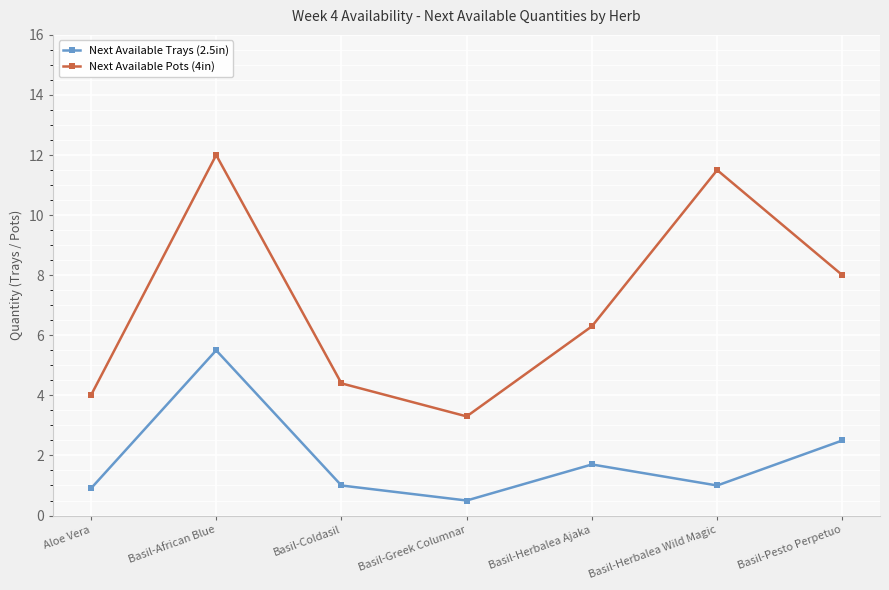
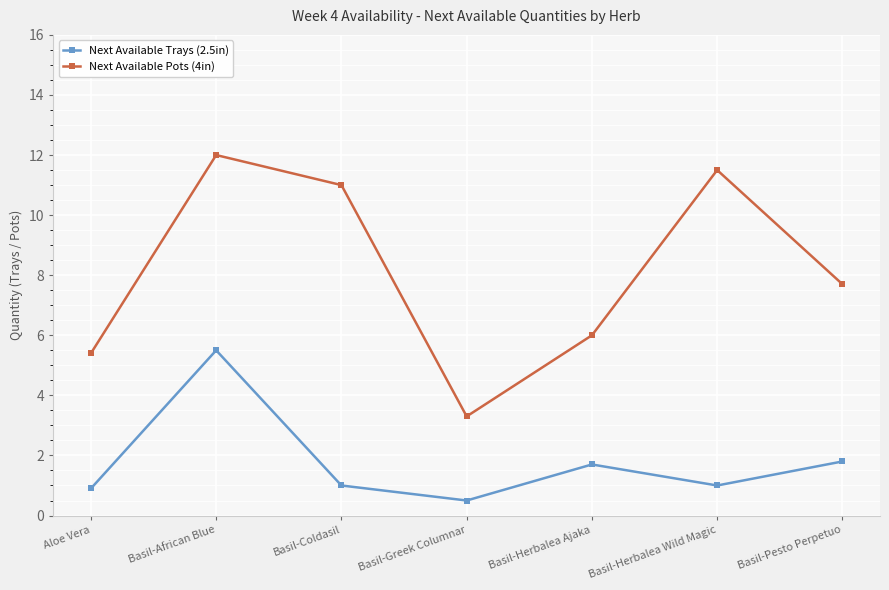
Next Available Pots (4in), Aloe Vera: 4.0 -> 5.4
Next Available Pots (4in), Basil-Coldasil: 4.4 -> 11.0
Next Available Pots (4in), Basil-Herbalea Ajaka: 6.3 -> 6.0
Next Available Trays (2.5in), Basil-Pesto Perpetuo: 2.5 -> 1.8
Next Available Pots (4in), Basil-Pesto Perpetuo: 8.0 -> 7.7
